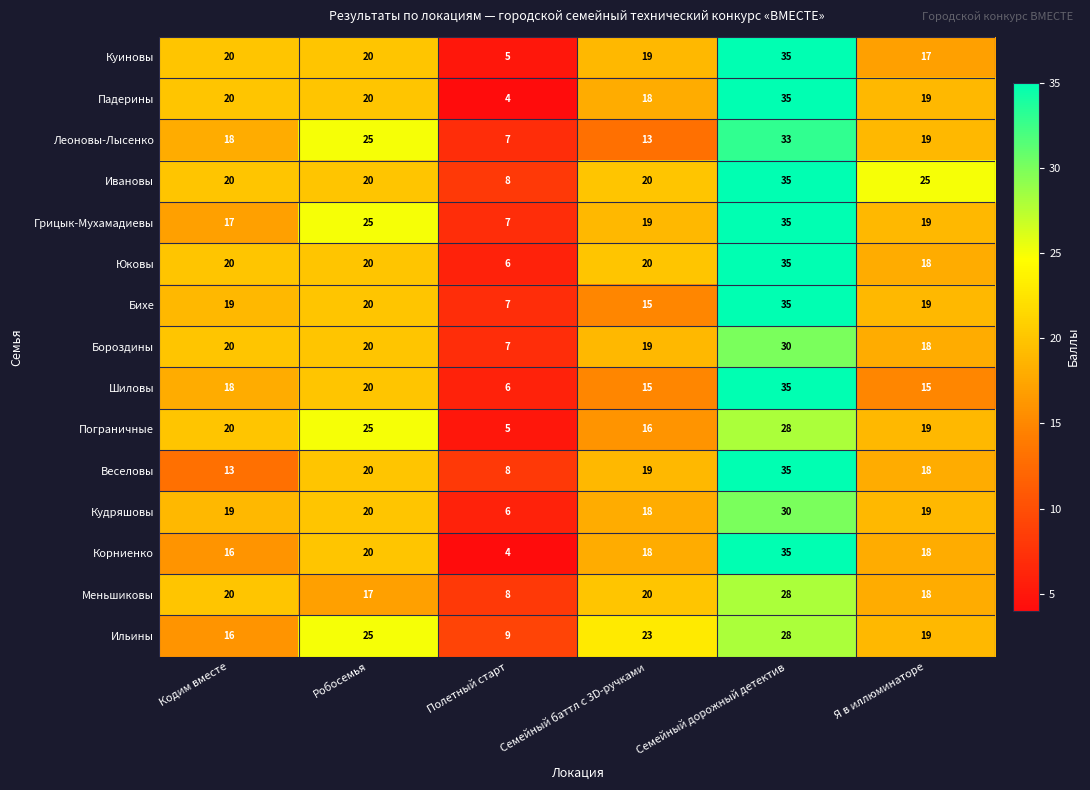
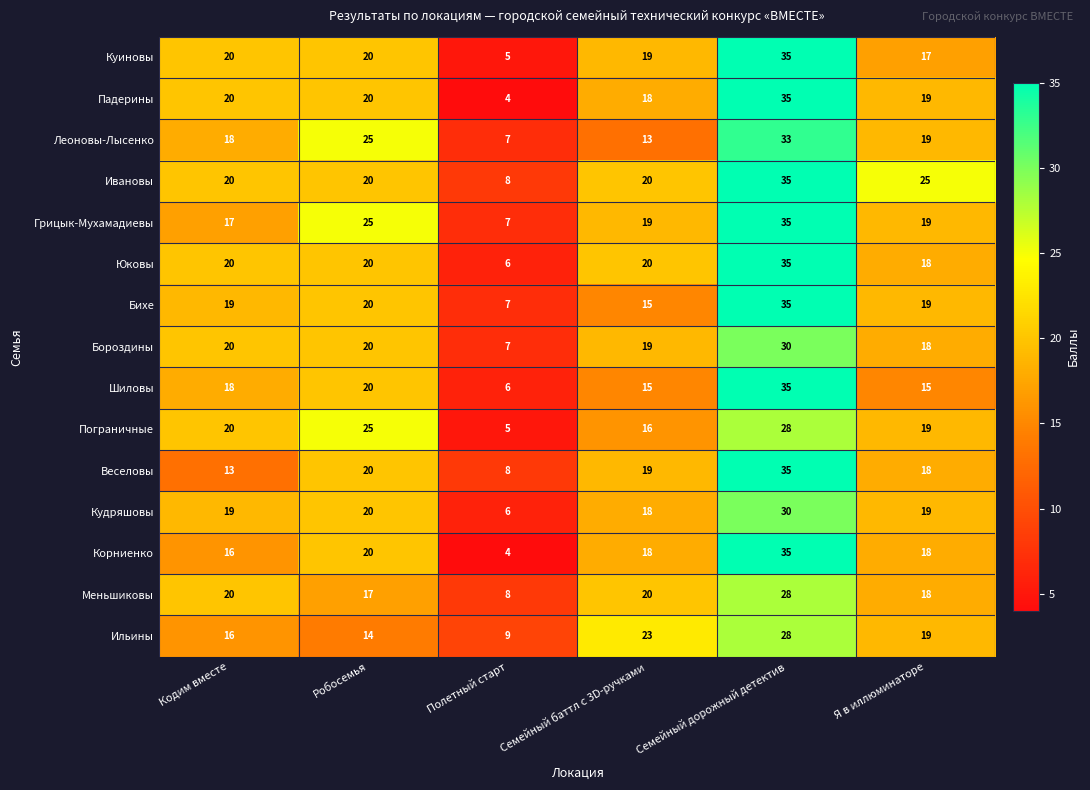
Ильины, Робосемья: 25 -> 14
